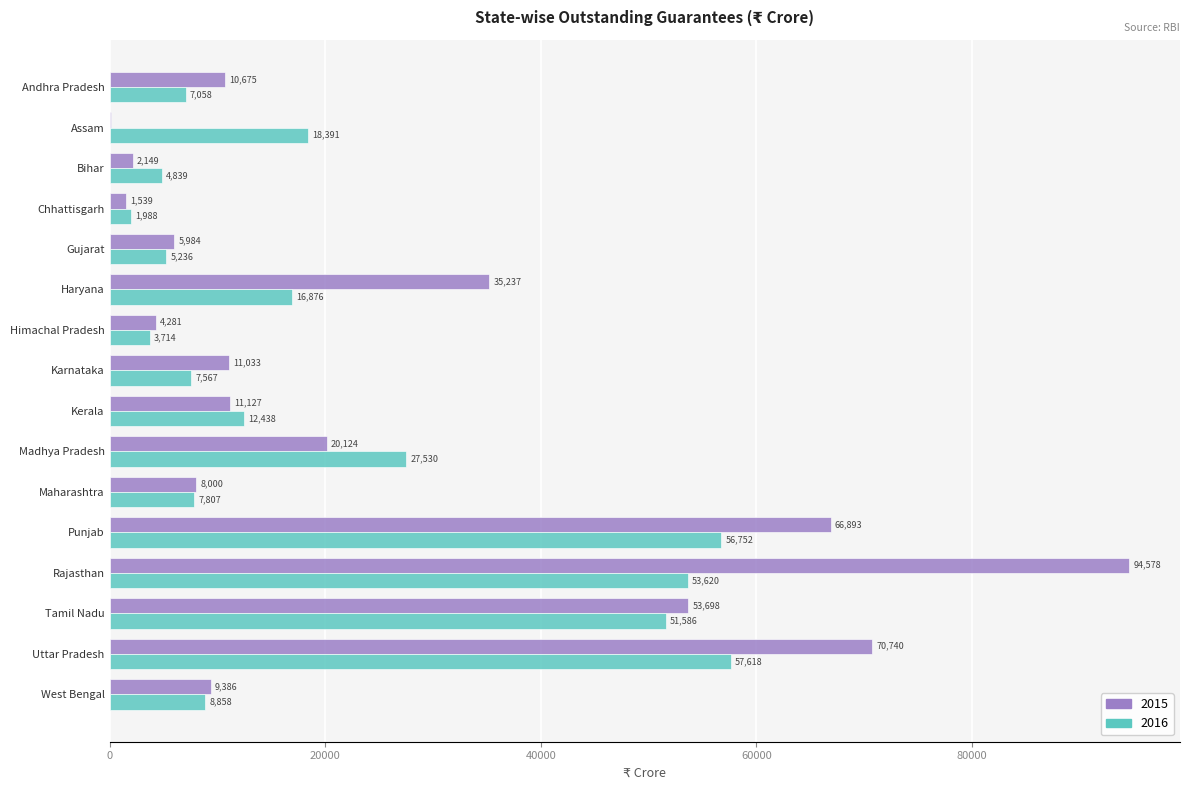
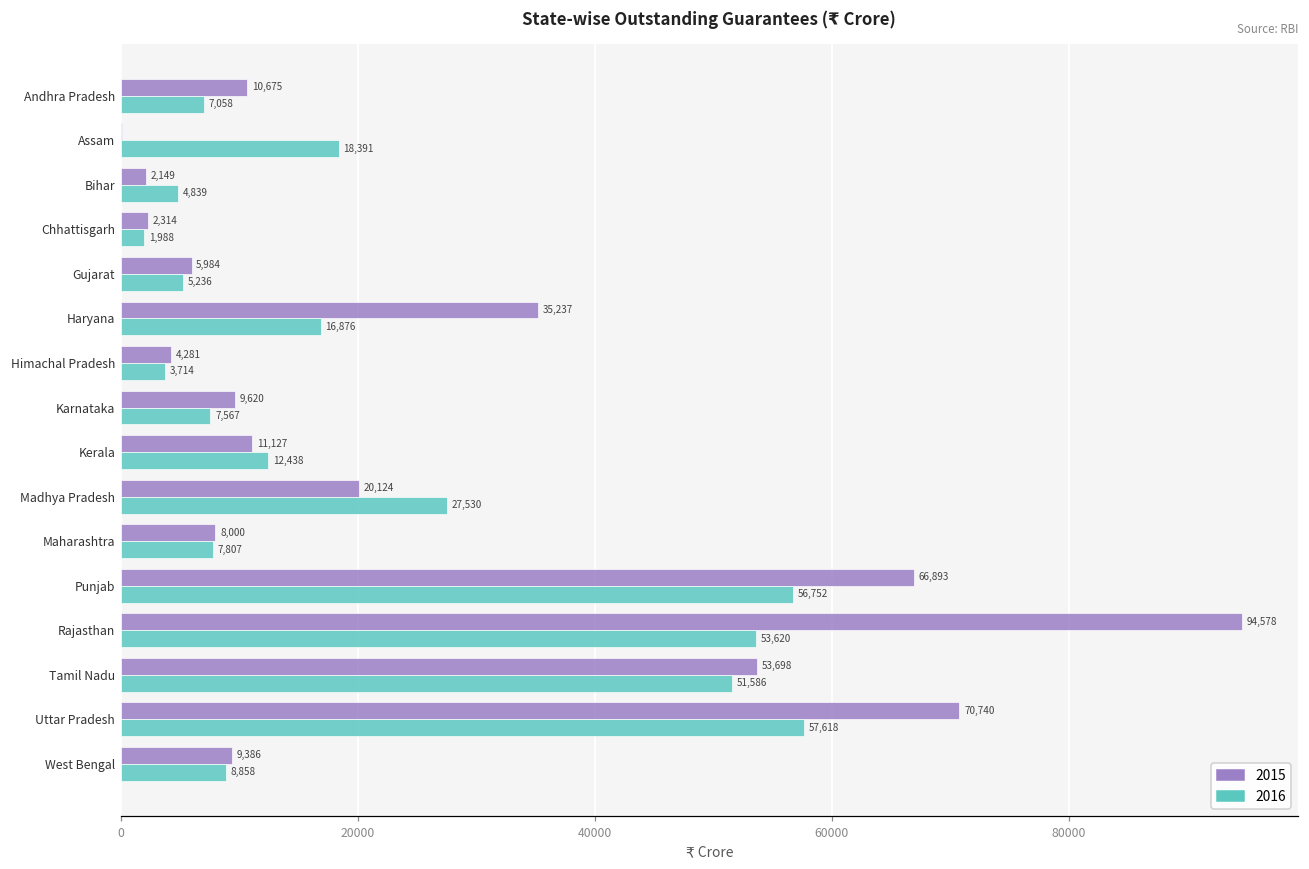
2015, Chhattisgarh: 1,539 -> 2,314
2015, Karnataka: 11,033 -> 9,620
